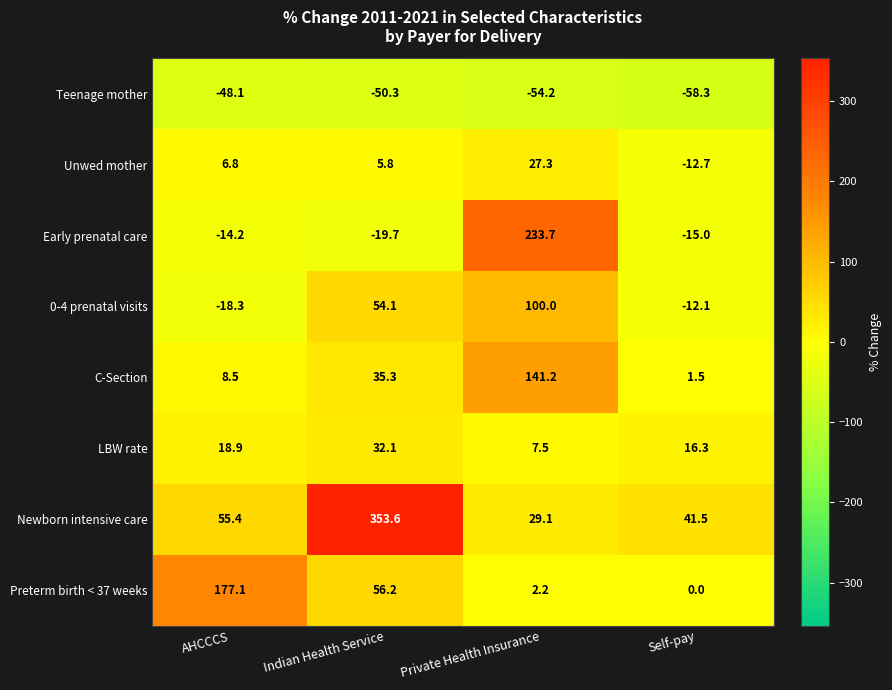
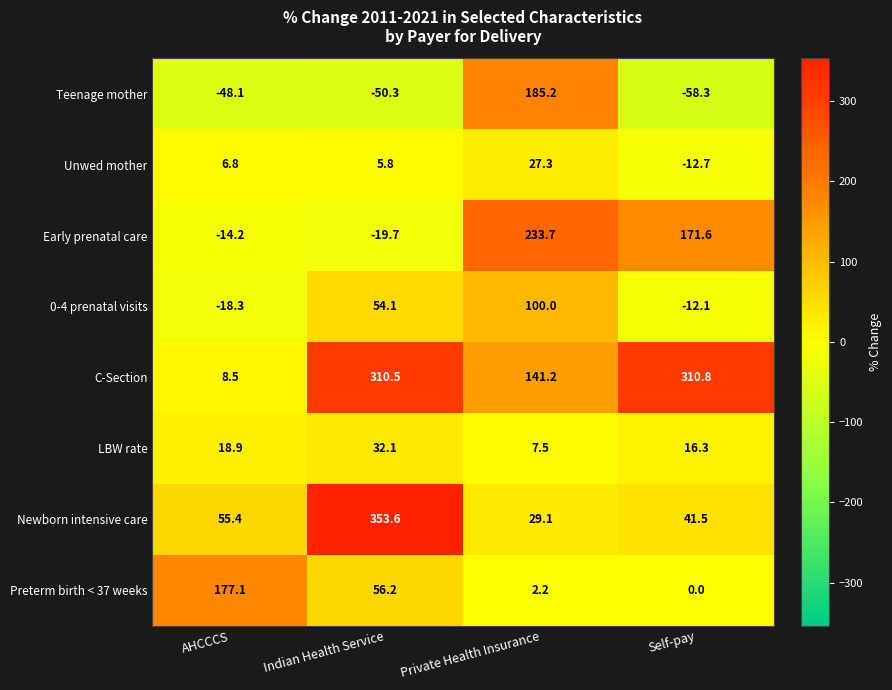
Teenage mother, Private Health Insurance: -54.2 -> 185.2
Early prenatal care, Self-pay: -15.0 -> 171.6
C-Section, Indian Health Service: 35.3 -> 310.5
C-Section, Self-pay: 1.5 -> 310.8
